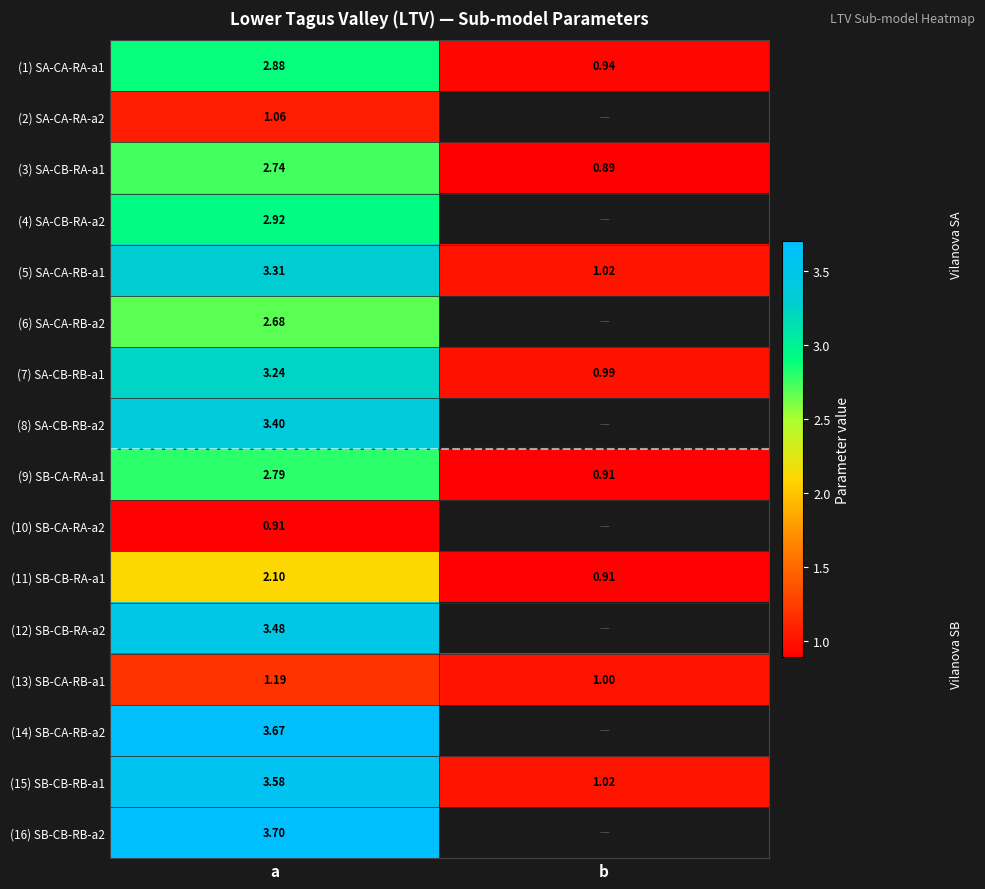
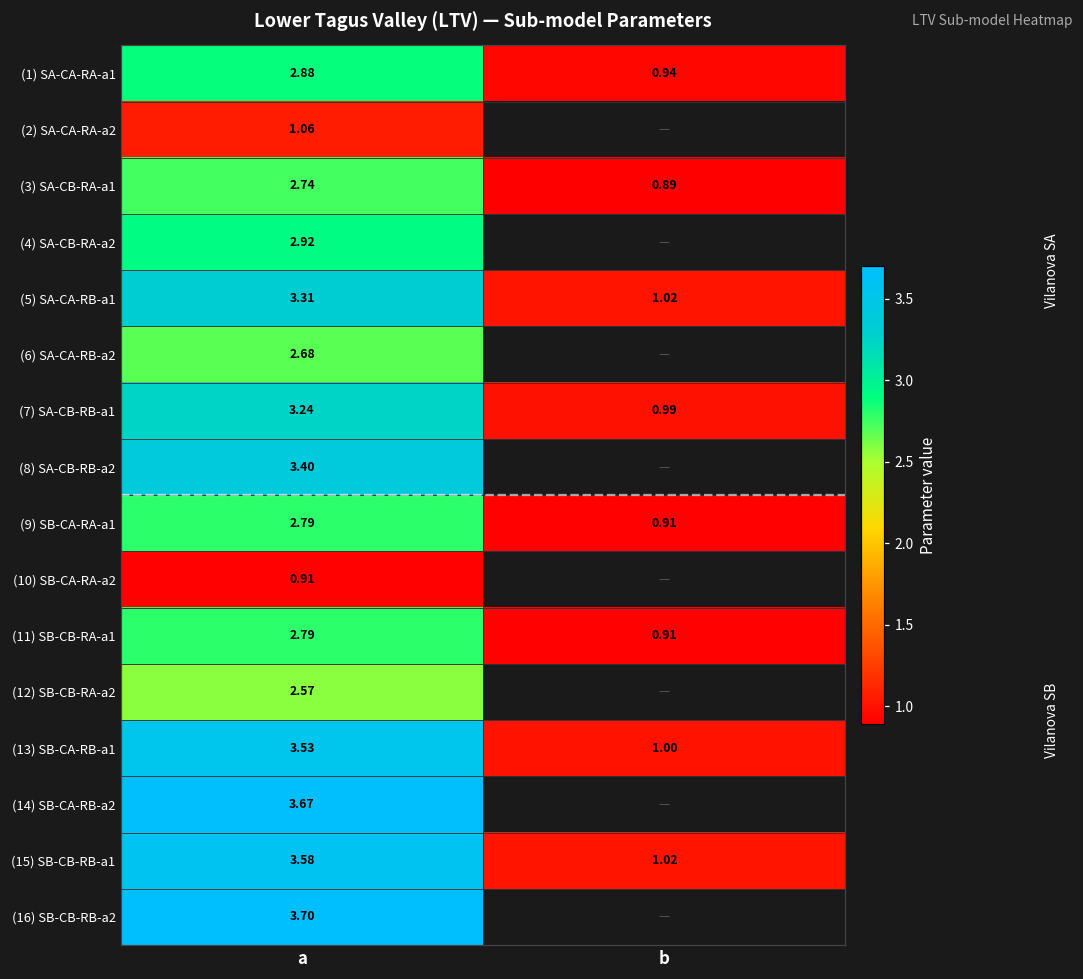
(11) SB-CB-RA-a1, a: 2.10 -> 2.79
(12) SB-CB-RA-a2, a: 3.48 -> 2.57
(13) SB-CA-RB-a1, a: 1.19 -> 3.53
